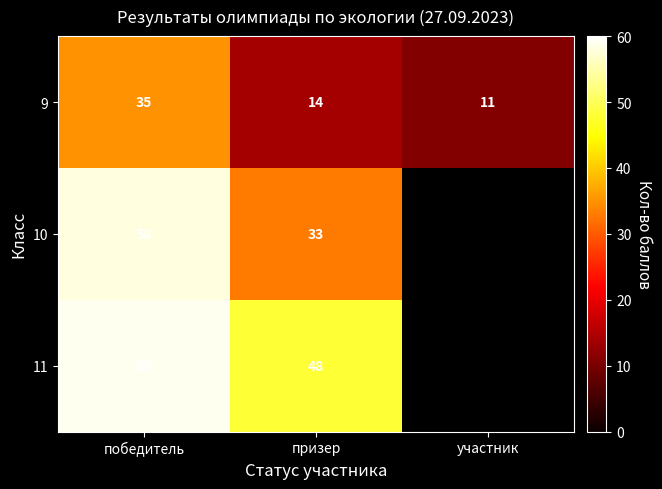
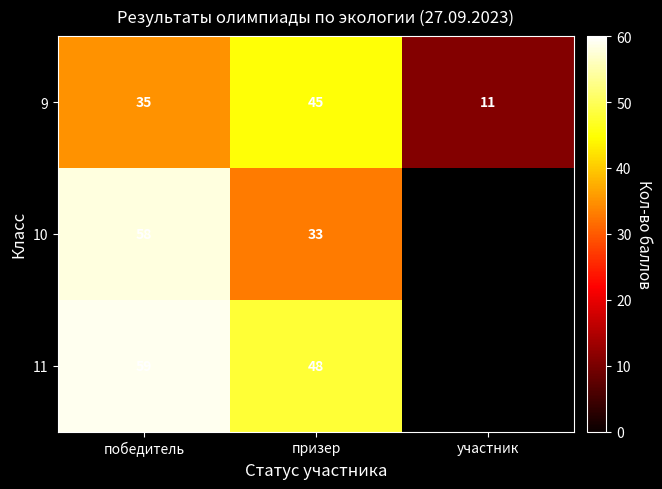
9, призер: 14 -> 45
